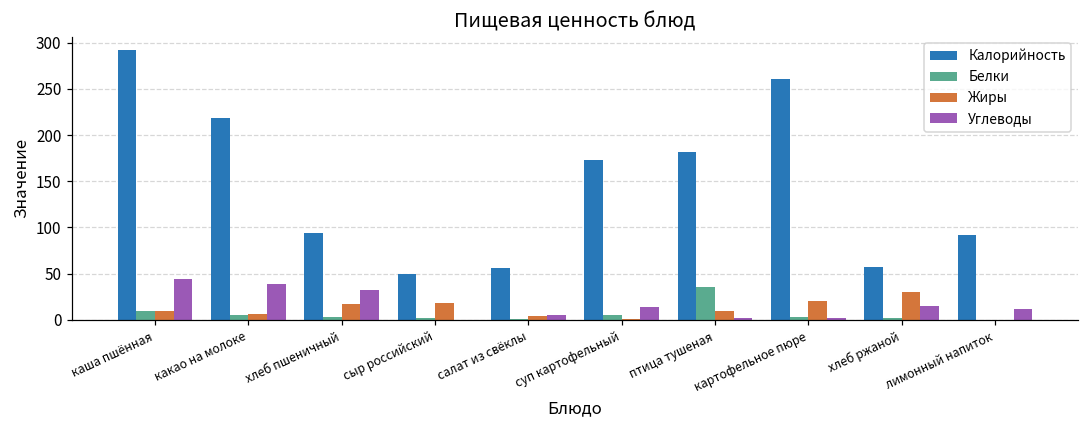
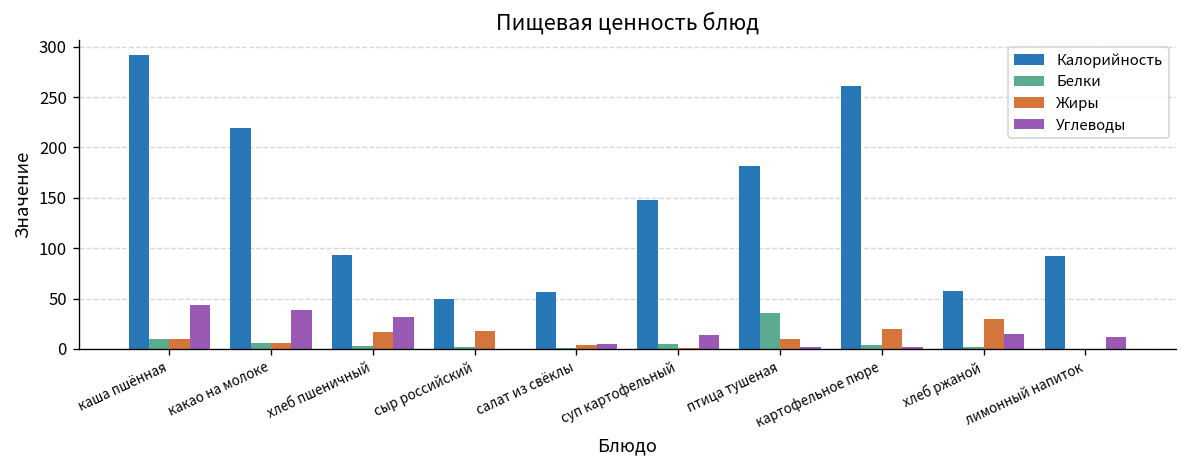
Калорийность, суп картофельный: 170 -> 150
